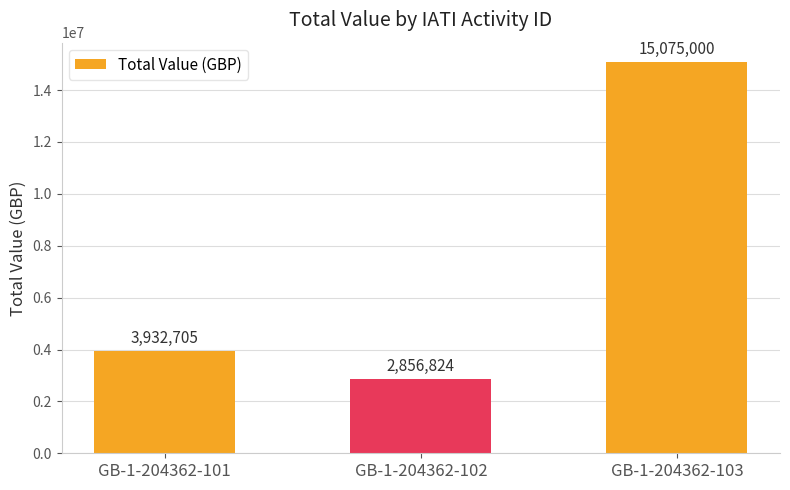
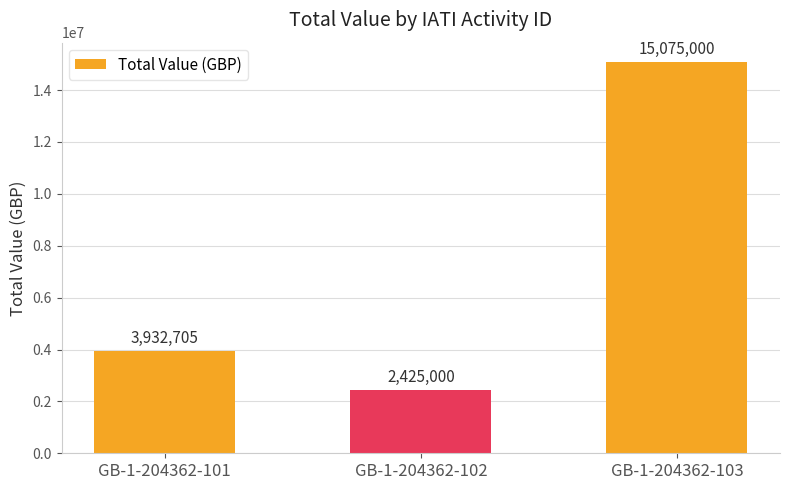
GB-1-204362-102: 2,856,824 -> 2,425,000
